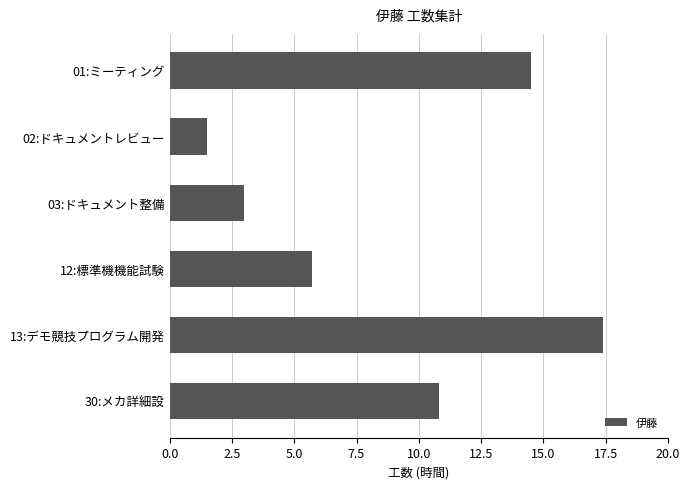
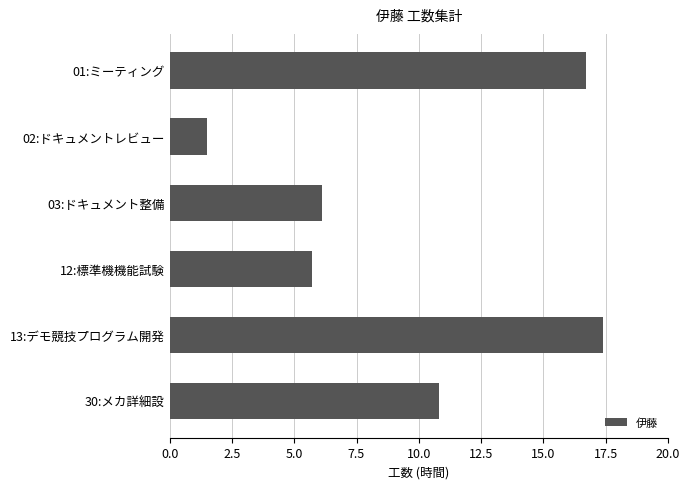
01:ミーティング: 14.5 -> 16.7
03:ドキュメント整備: 3.0 -> 6.1
